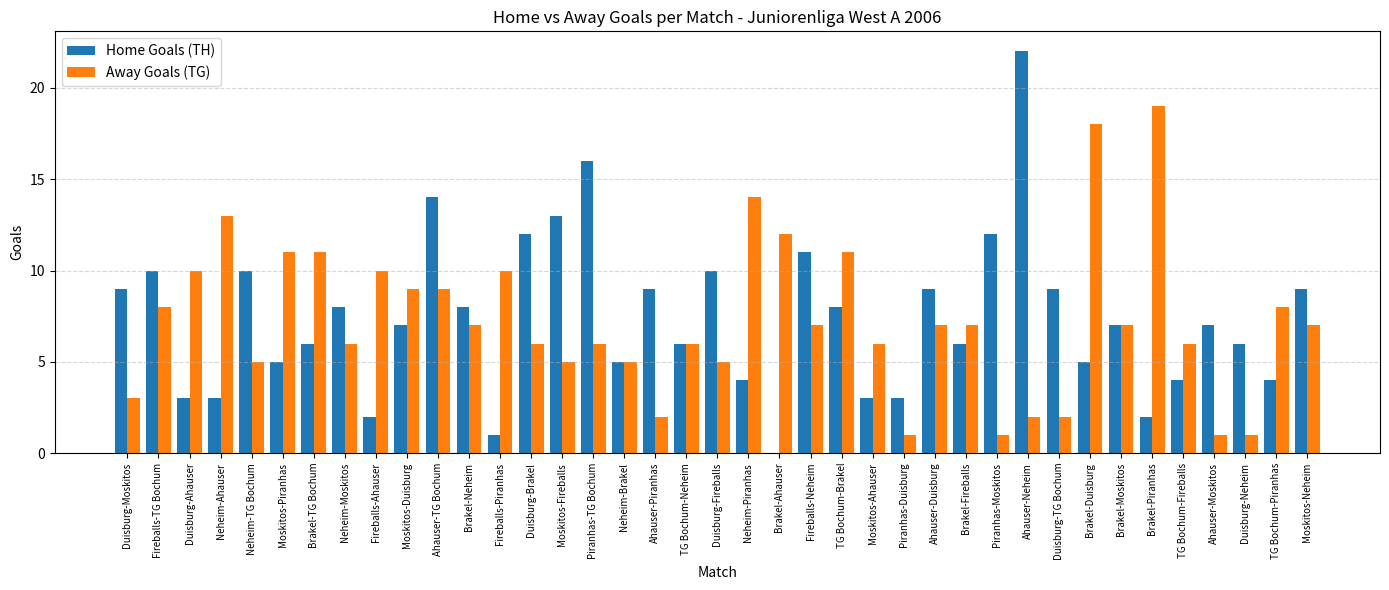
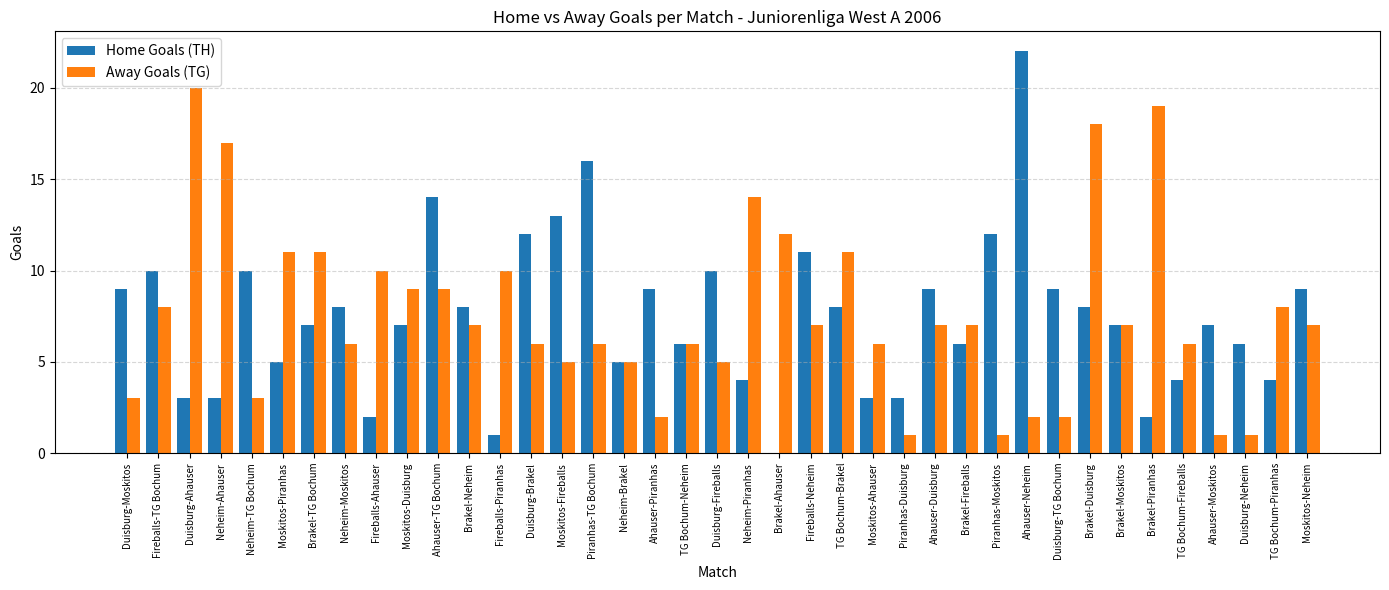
Away Goals (TG), Duisburg-Ahauser: 10 -> 20
Away Goals (TG), Neheim-Ahauser: 13 -> 17
Away Goals (TG), Neheim-TG Bochum: 5 -> 3
Home Goals (TH), Brakel-TG Bochum: 6 -> 7
Home Goals (TH), Brakel-Duisburg: 5 -> 8
